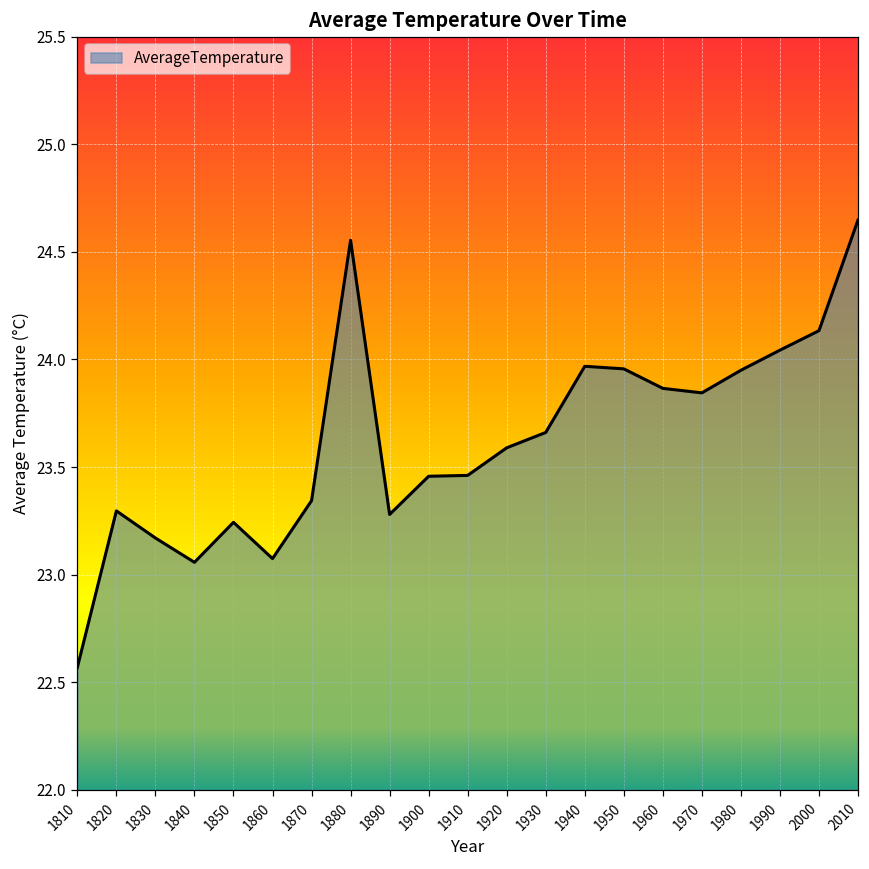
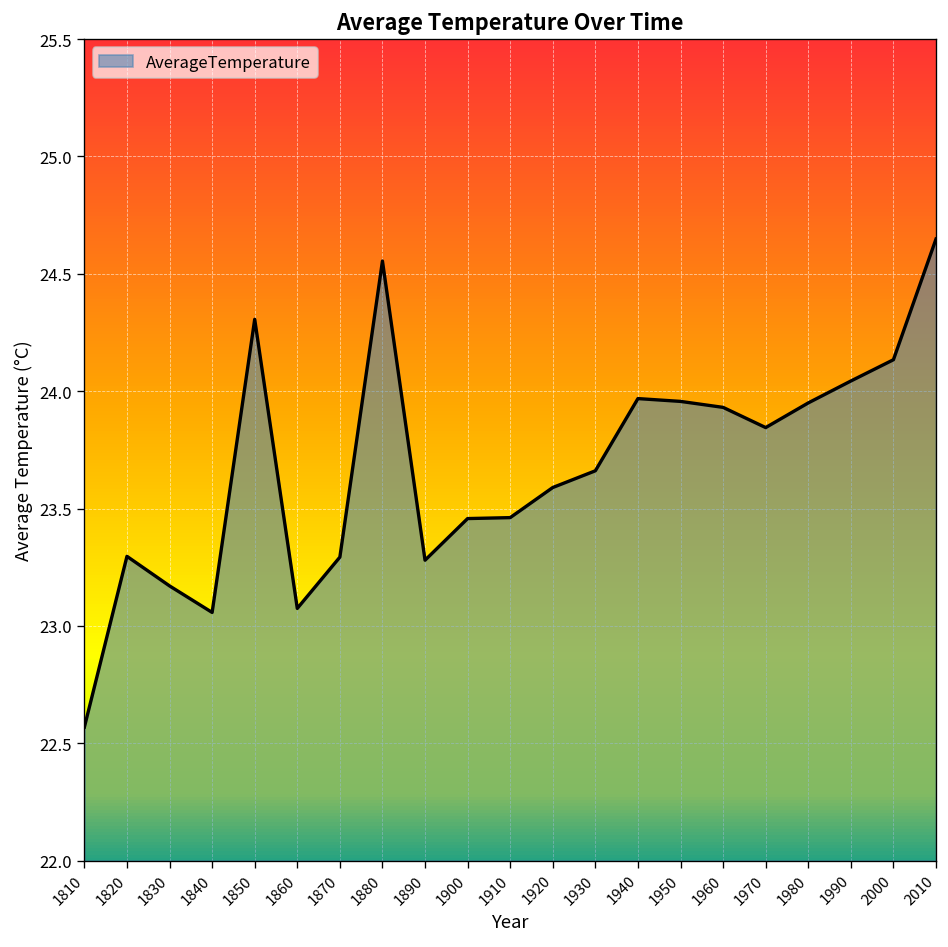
1850: 23.24 -> 24.31
1870: 23.34 -> 23.29
1960: 23.87 -> 23.93
